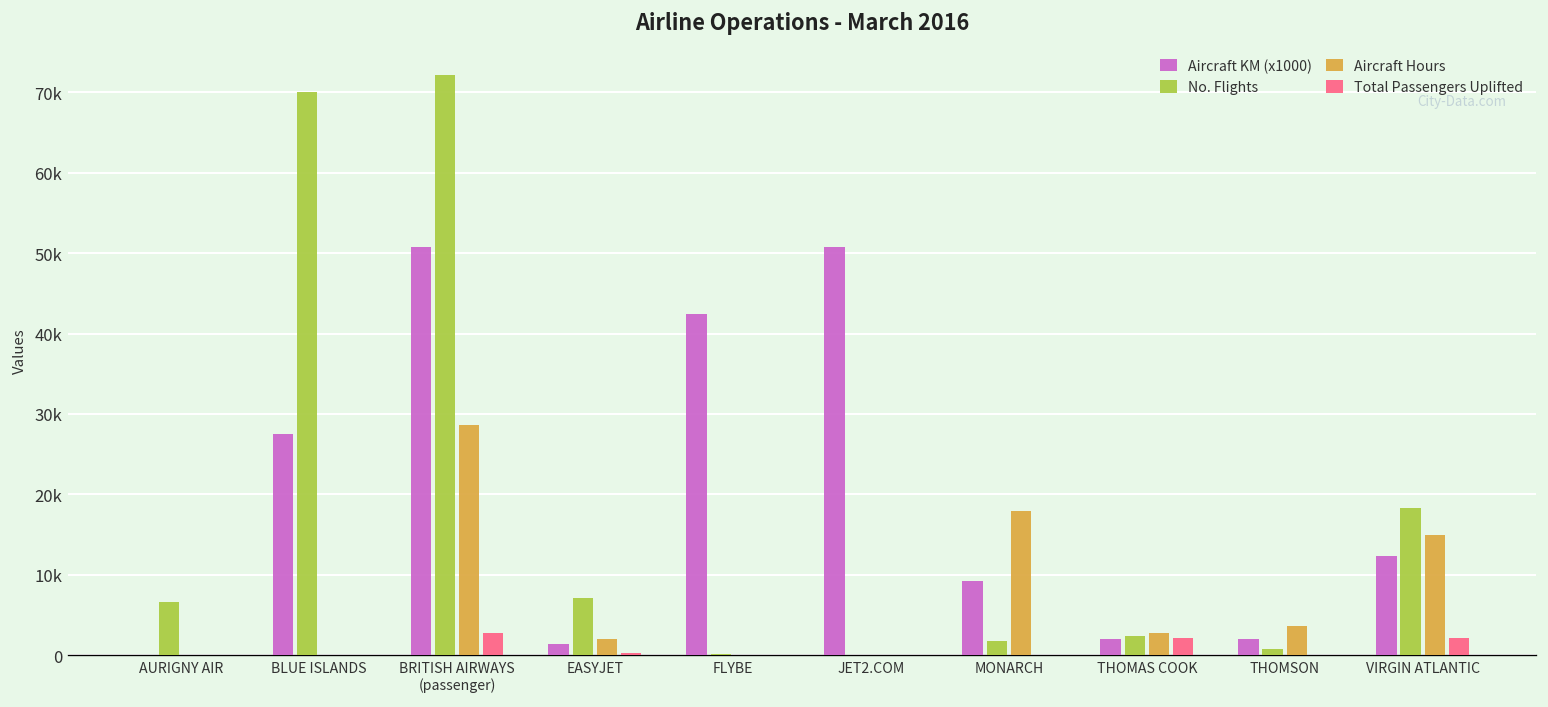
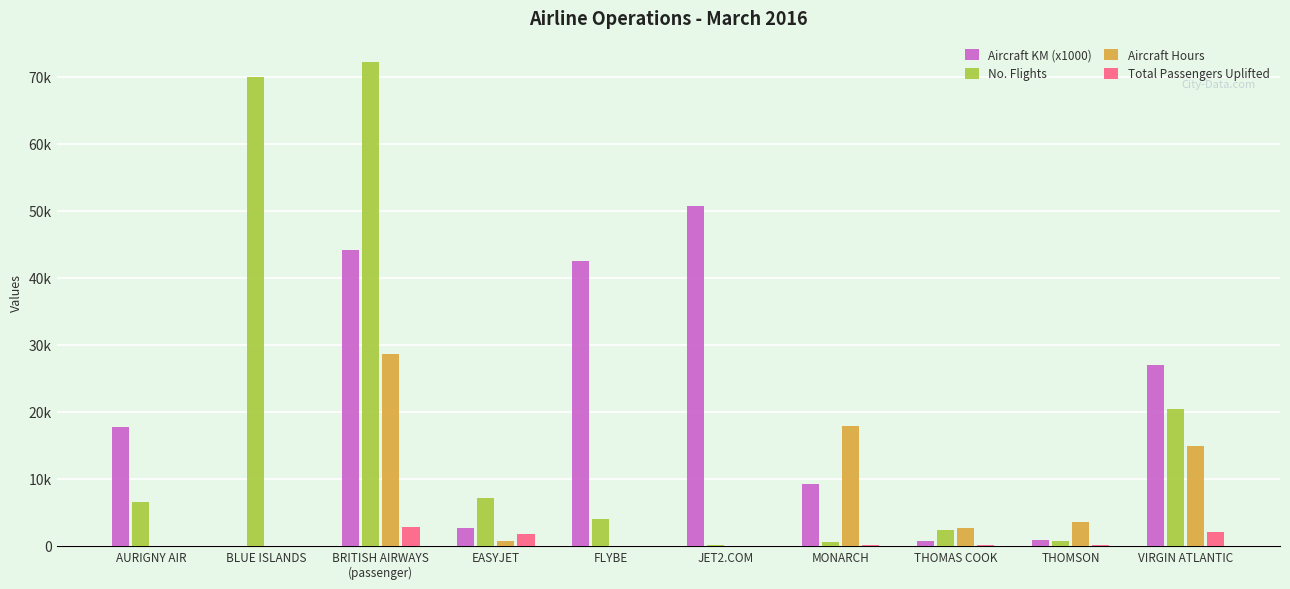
Aircraft KM (x1000), AURIGNY AIR: 0 -> 18000
Aircraft KM (x1000), BLUE ISLANDS: 27000 -> 0
Aircraft KM (x1000), BRITISH AIRWAYS (passenger): 51000 -> 44000
Aircraft KM (x1000), EASYJET: 1000 -> 3000
Aircraft Hours, EASYJET: 2000 -> 1000
Total Passengers Uplifted, EASYJET: 0 -> 2000
No. Flights, FLYBE: 0 -> 4000
No. Flights, MONARCH: 2000 -> 1000
Aircraft KM (x1000), THOMAS COOK: 2000 -> 1000
Total Passengers Uplifted, THOMAS COOK: 2000 -> 0
Aircraft KM (x1000), THOMSON: 2000 -> 1000
Aircraft KM (x1000), VIRGIN ATLANTIC: 12000 -> 27000
No. Flights, VIRGIN ATLANTIC: 18000 -> 20000
